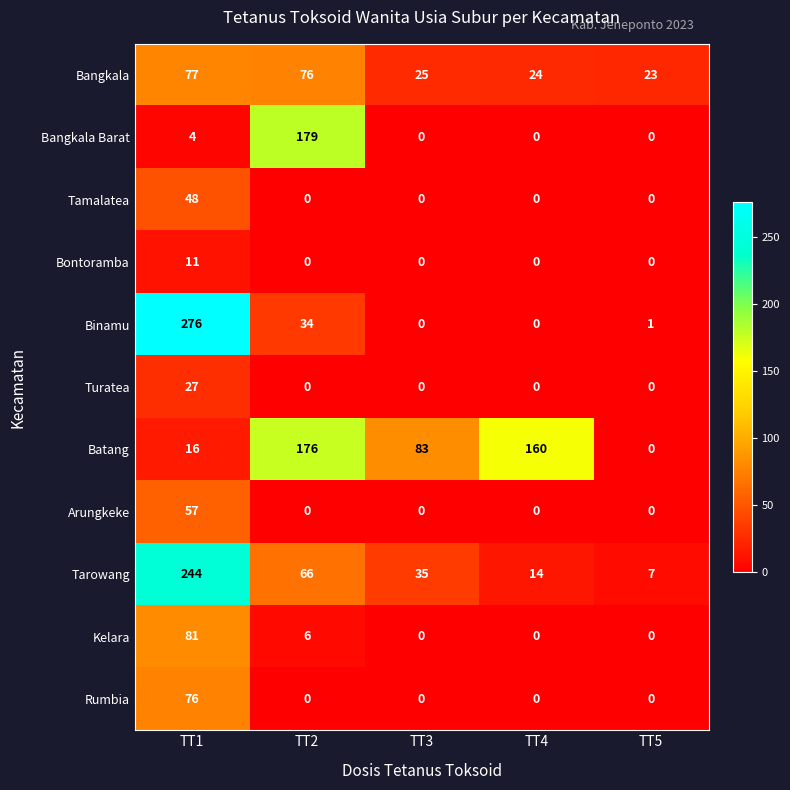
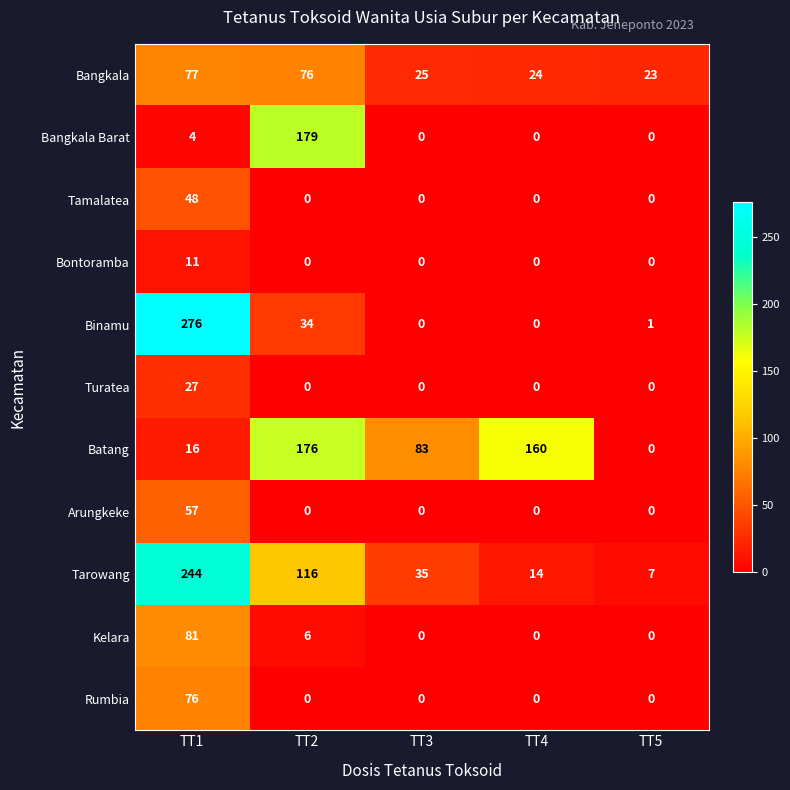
Tarowang, TT2: 66 -> 116
